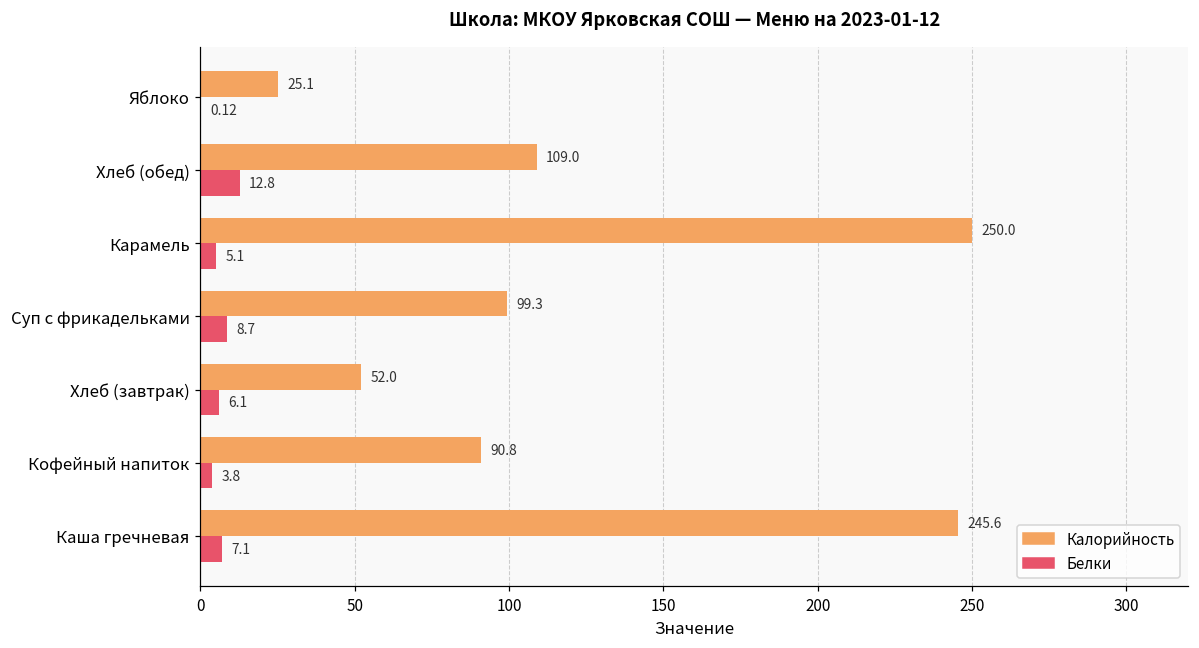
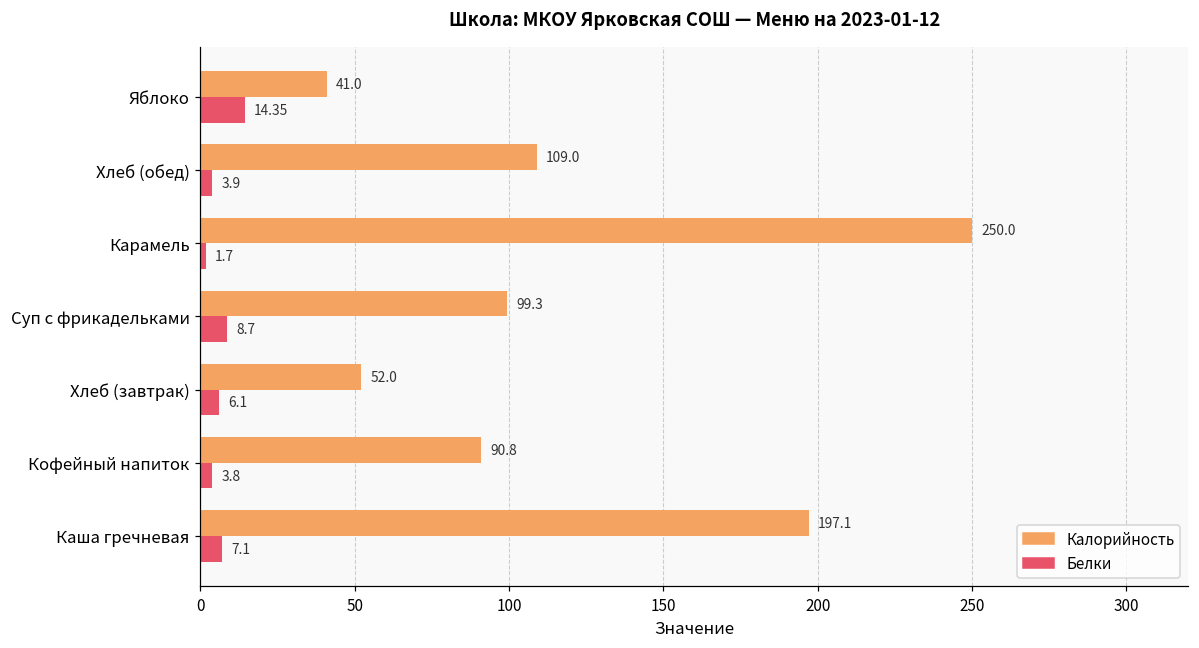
Калорийность, Яблоко: 25.1 -> 41.0
Белки, Яблоко: 0.12 -> 14.35
Белки, Хлеб (обед): 12.8 -> 3.9
Белки, Карамель: 5.1 -> 1.7
Калорийность, Каша гречневая: 245.6 -> 197.1
